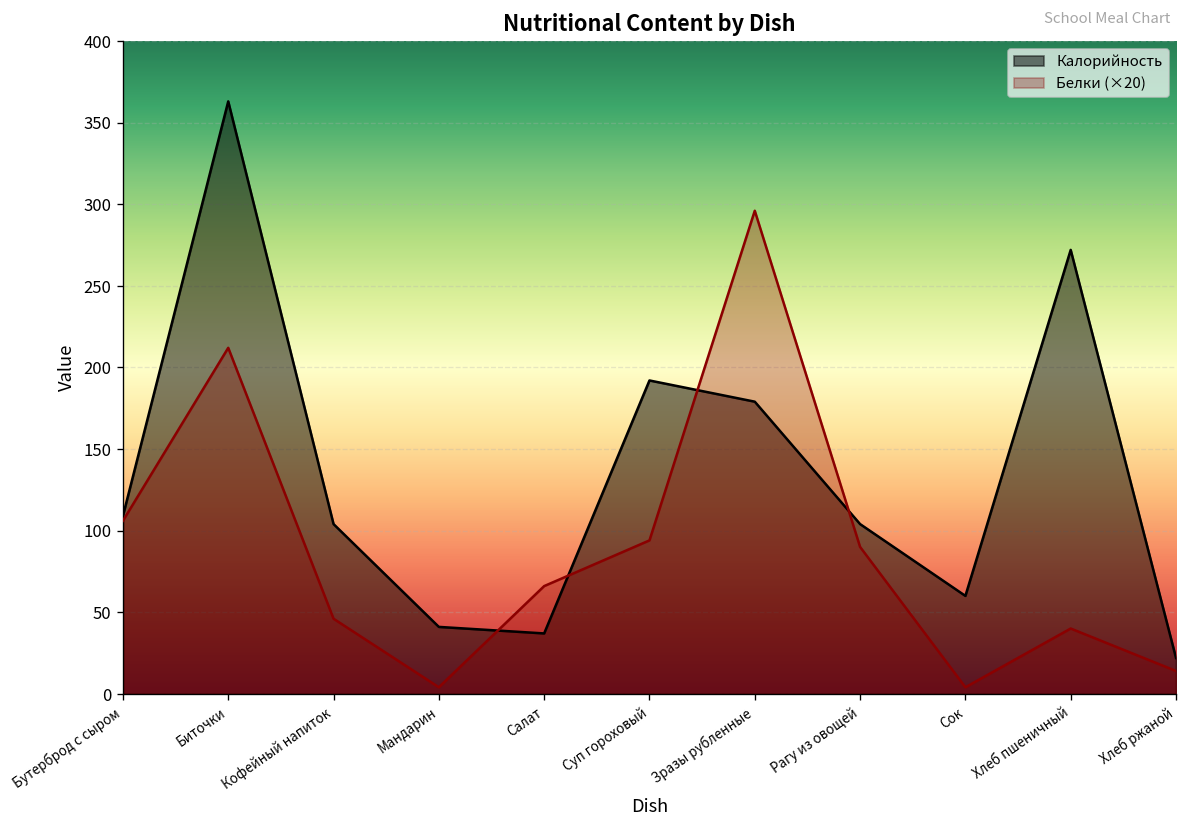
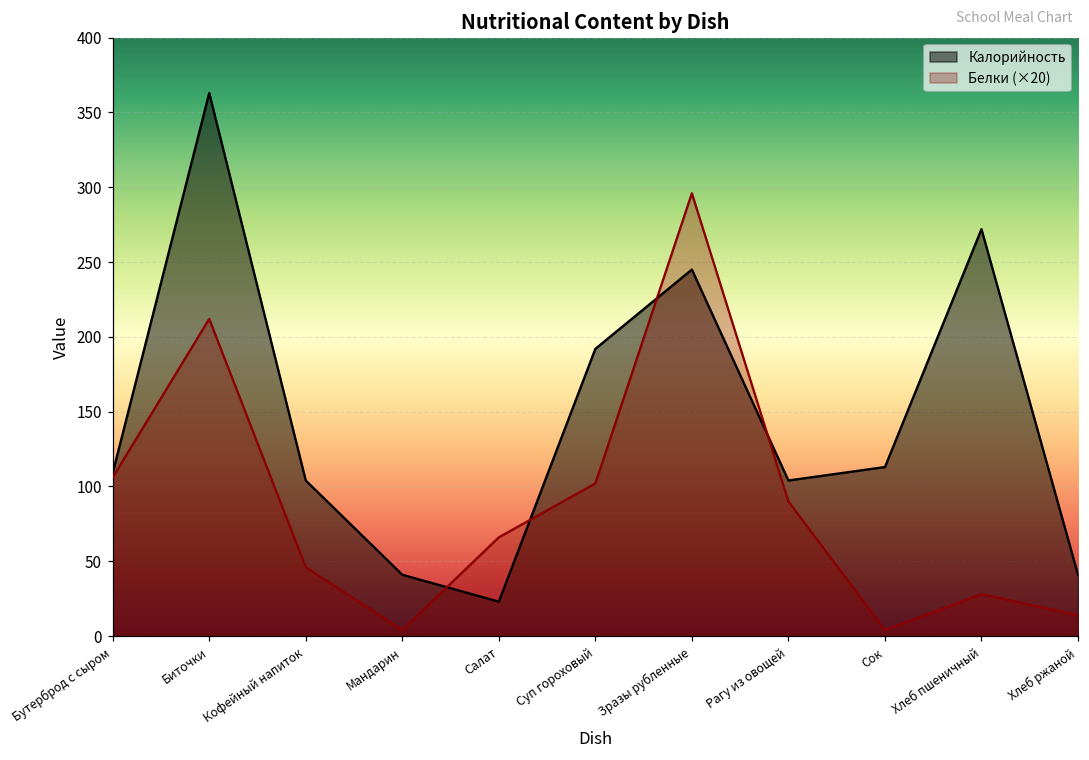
Калорийность, Салат: 37 -> 23
Белки (×20), Суп гороховый: 94 -> 102
Калорийность, Зразы рубленные: 179 -> 245
Калорийность, Сок: 60 -> 113
Белки (×20), Хлеб пшеничный: 40 -> 28
Калорийность, Хлеб ржаной: 22 -> 41
